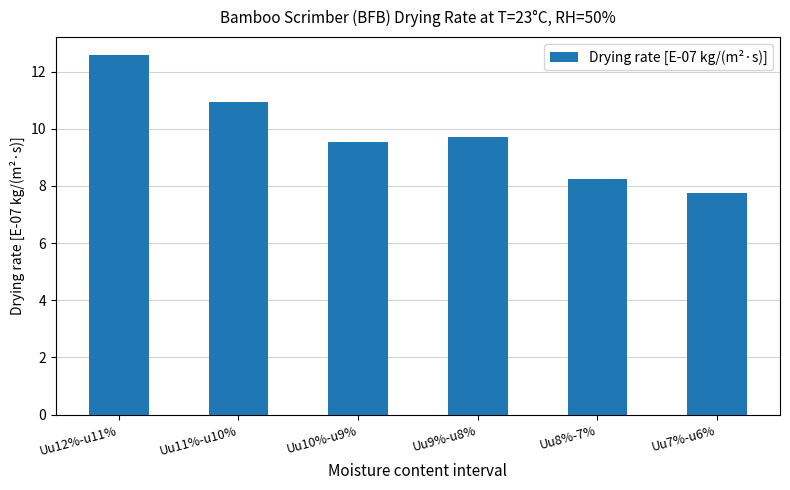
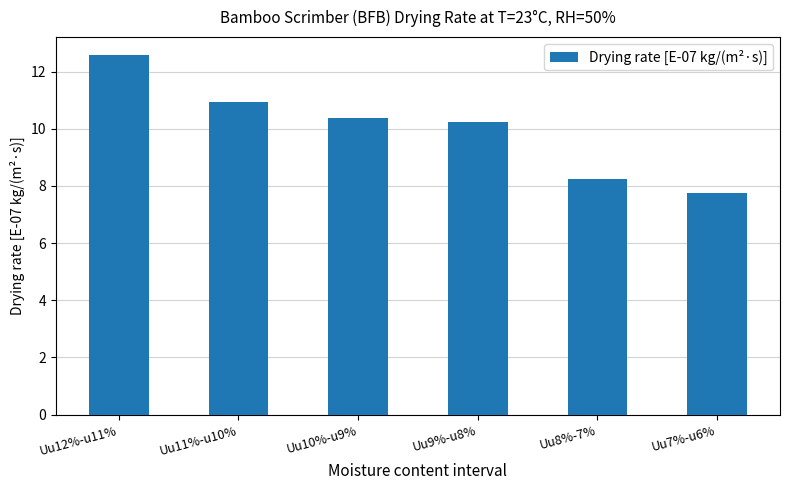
Uu10%-u9%: 9.6 -> 10.4
Uu9%-u8%: 9.7 -> 10.2
